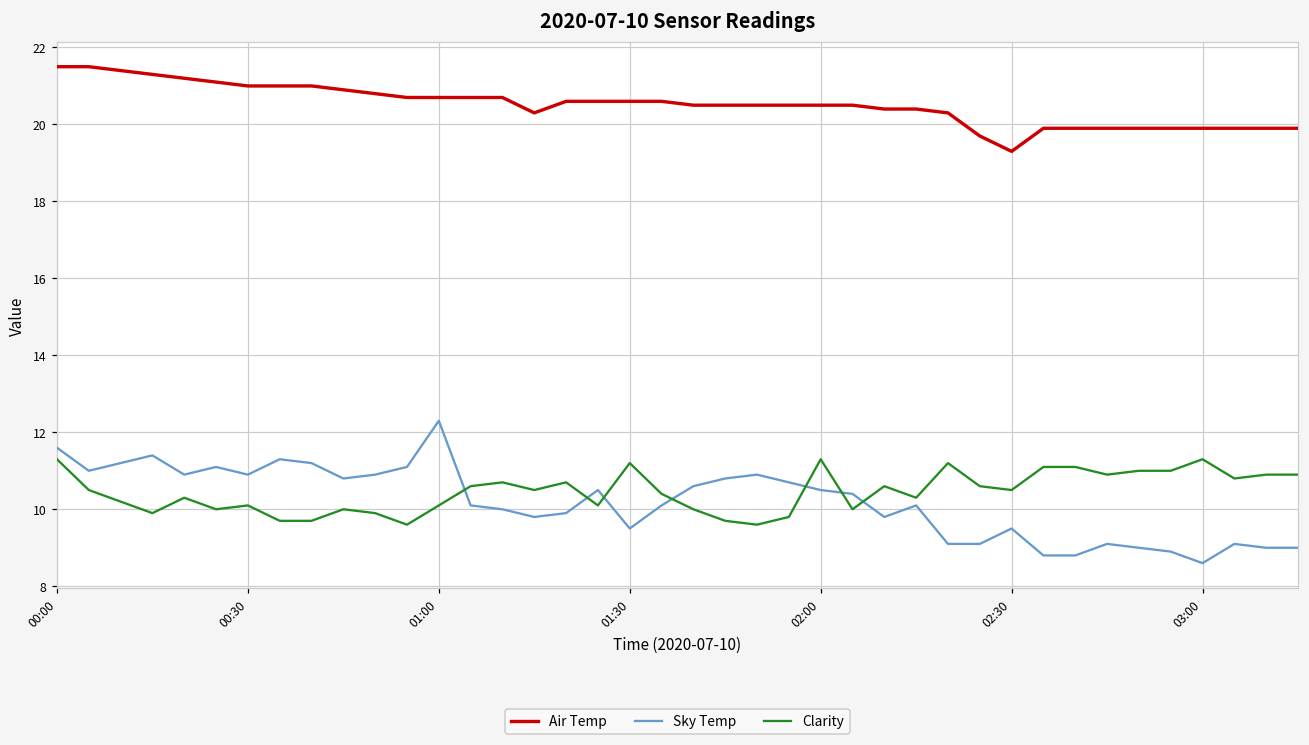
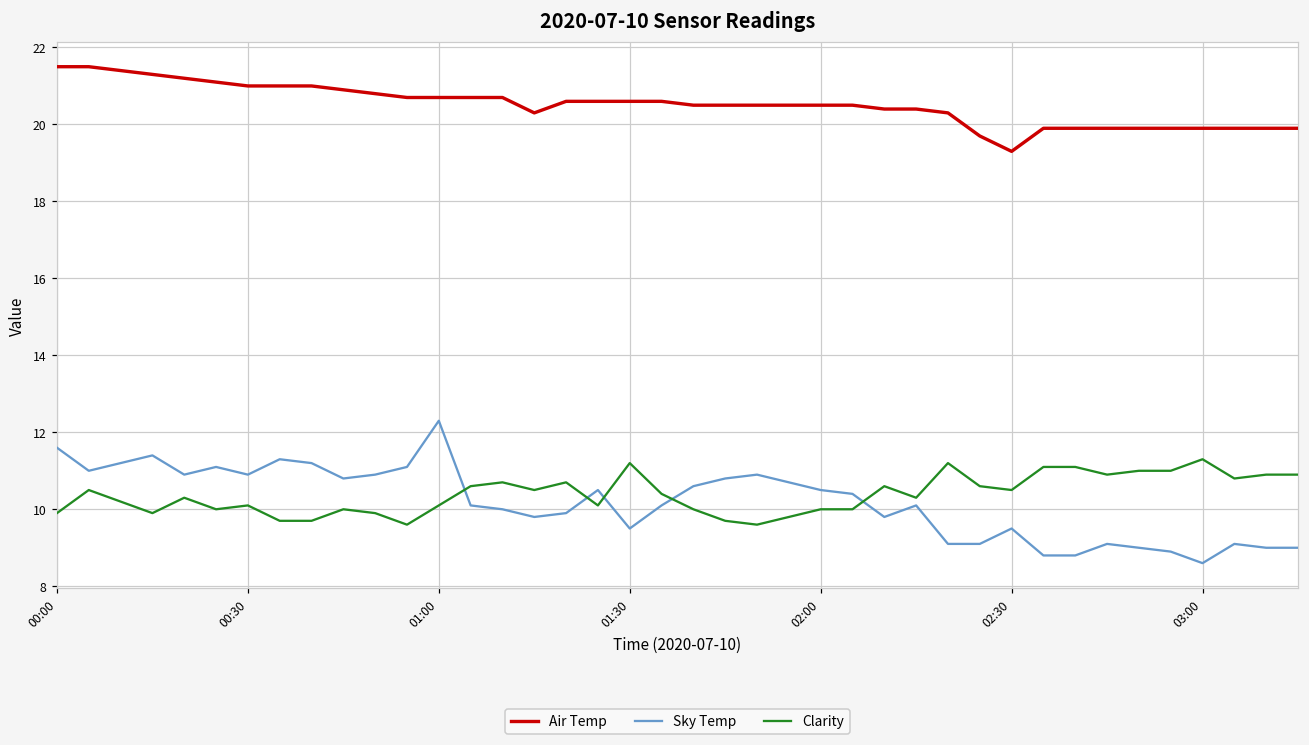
Clarity, 00:00: 11.3 -> 9.9
Clarity, 02:00: 11.3 -> 10.0
